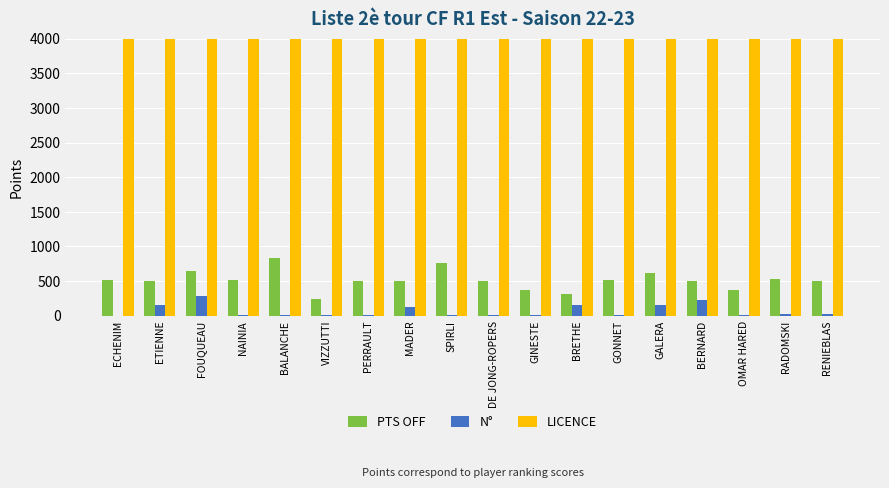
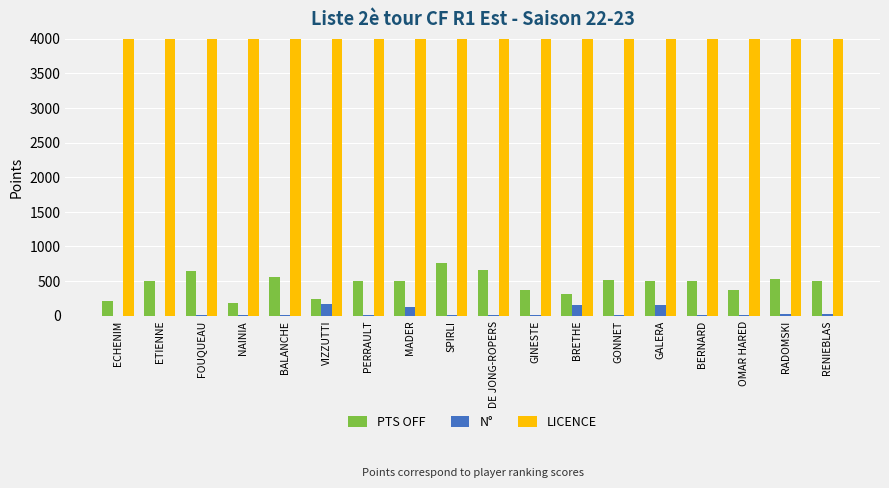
PTS OFF, ECHENIM: 500 -> 200
N°, ETIENNE: 100 -> 0
N°, FOUQUEAU: 300 -> 0
PTS OFF, NAINIA: 500 -> 200
PTS OFF, BALANCHE: 800 -> 600
N°, VIZZUTTI: 0 -> 200
PTS OFF, DE JONG-ROPERS: 500 -> 700
PTS OFF, GALERA: 600 -> 500
N°, BERNARD: 200 -> 0
